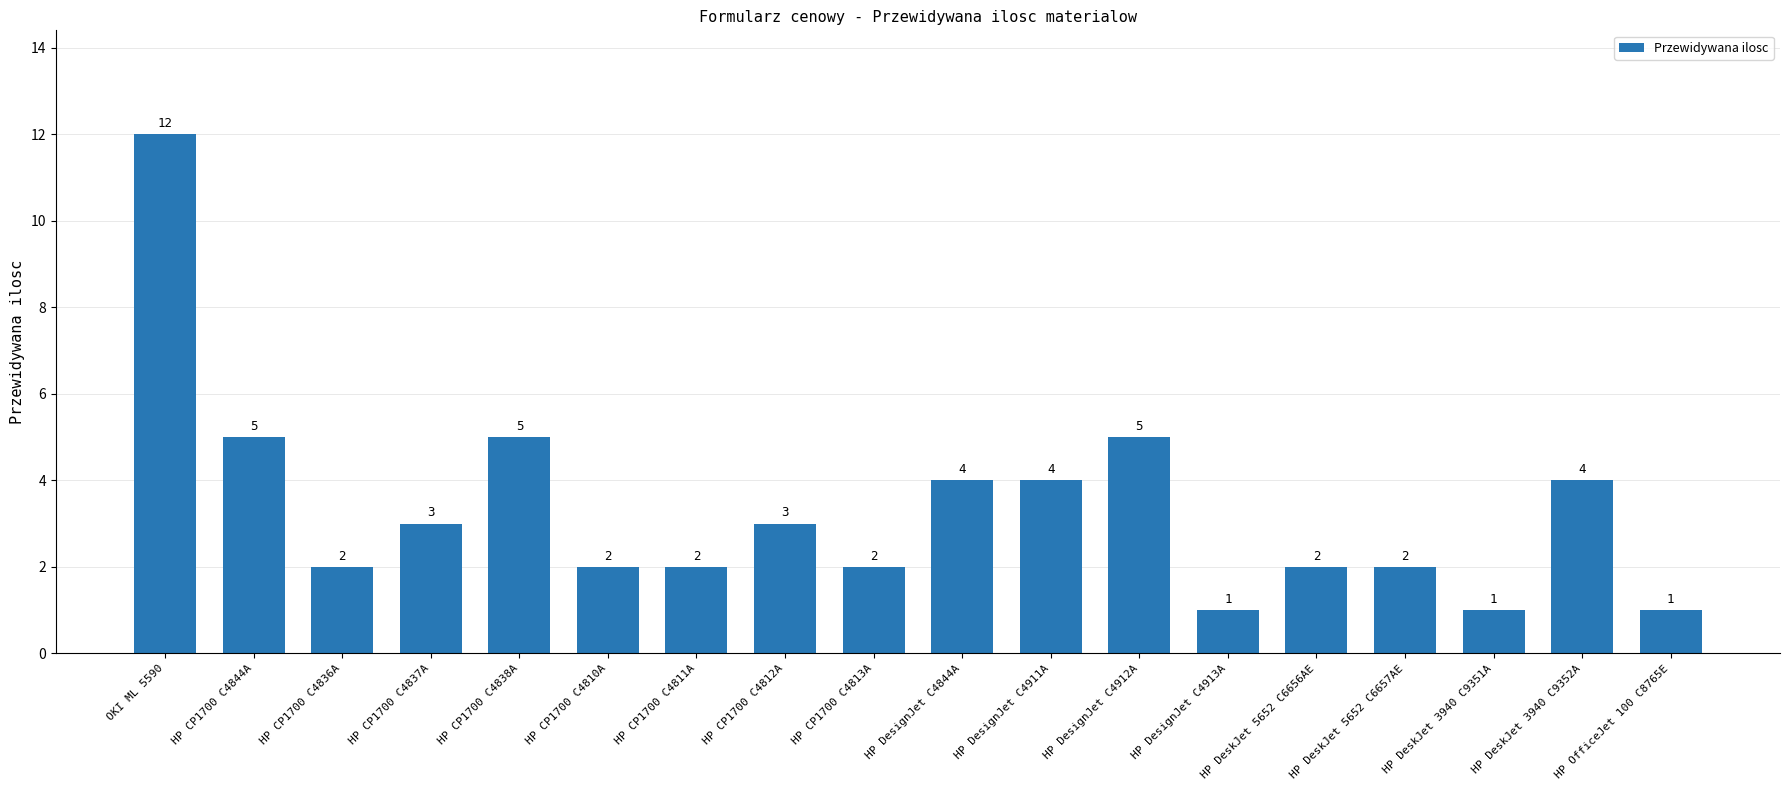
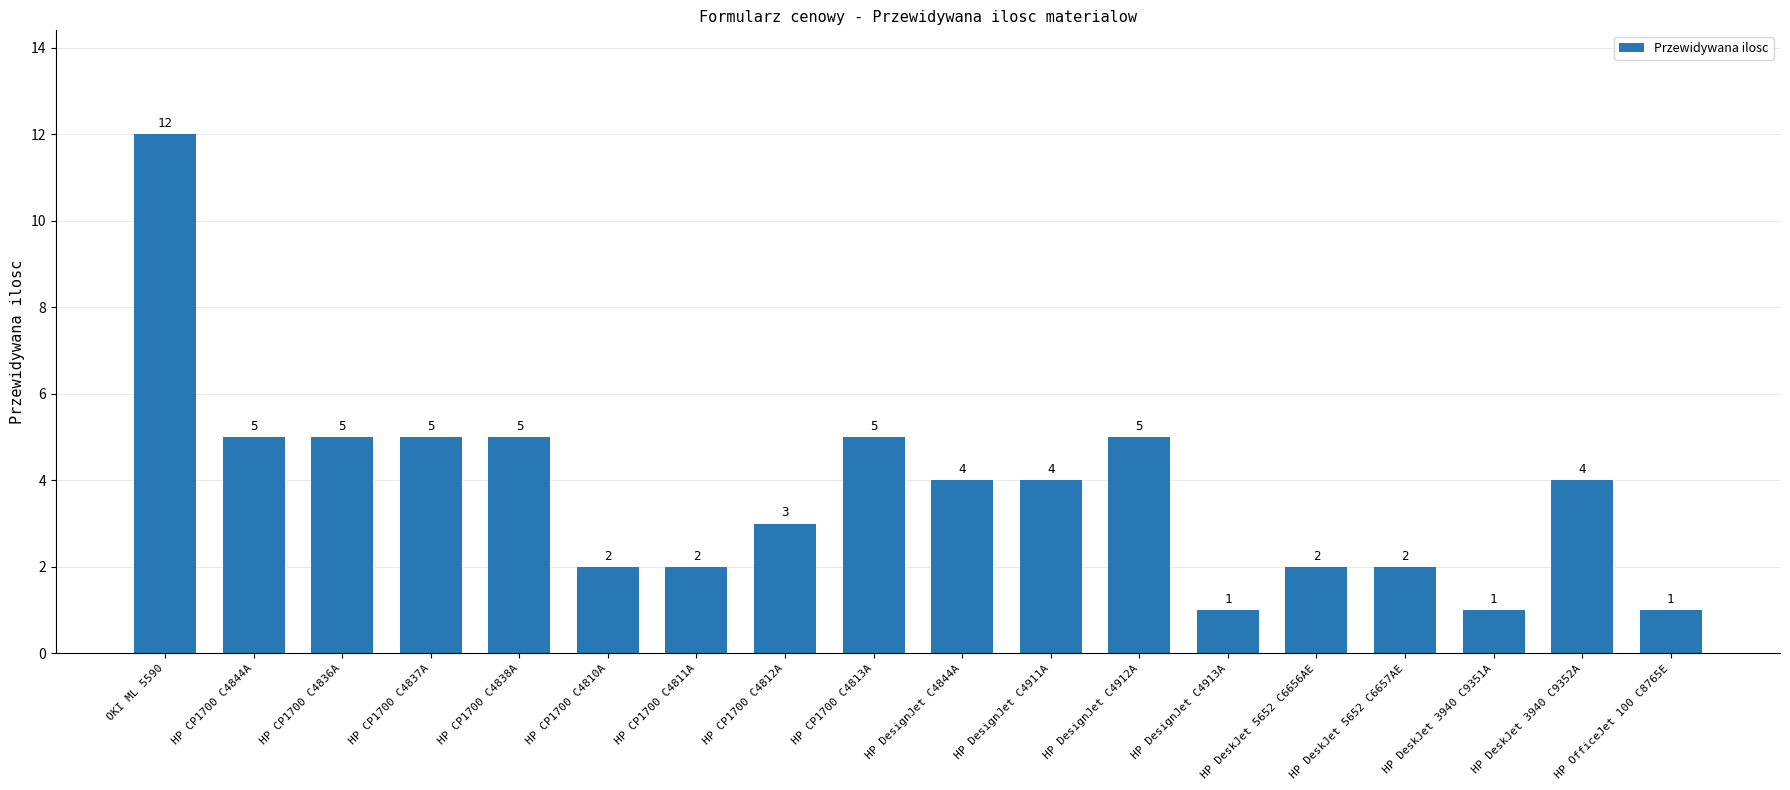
HP CP1700 C4836A: 2 -> 5
HP CP1700 C4837A: 3 -> 5
HP CP1700 C4813A: 2 -> 5
